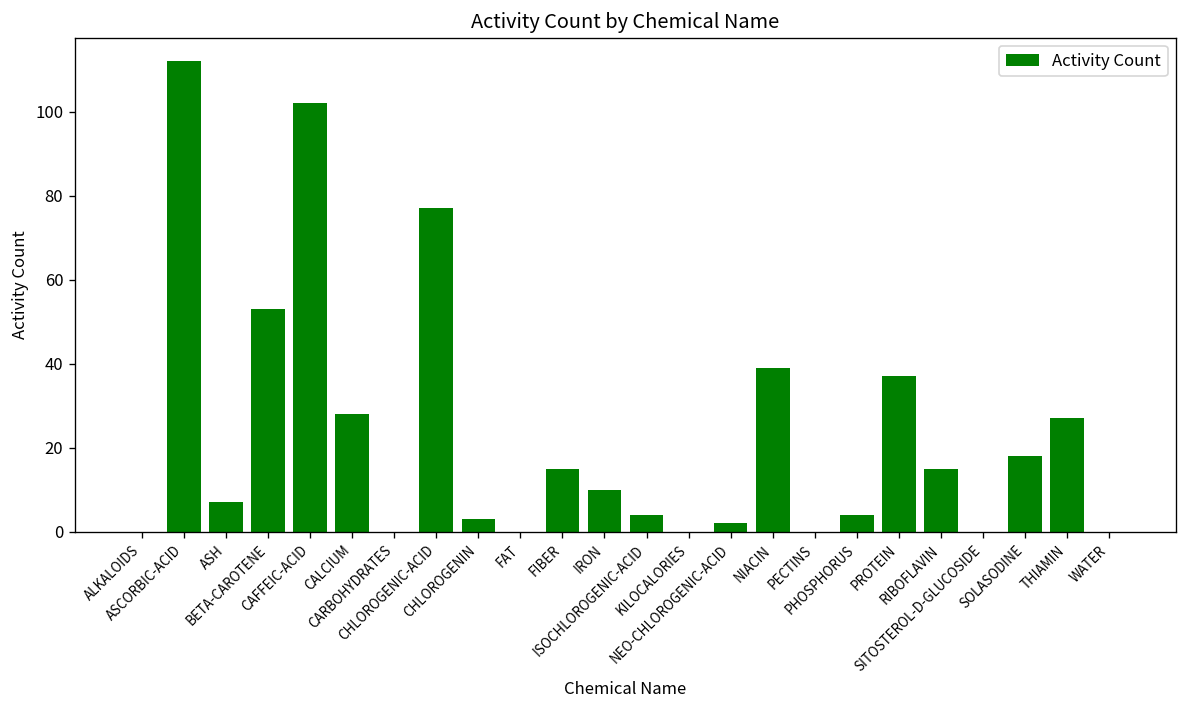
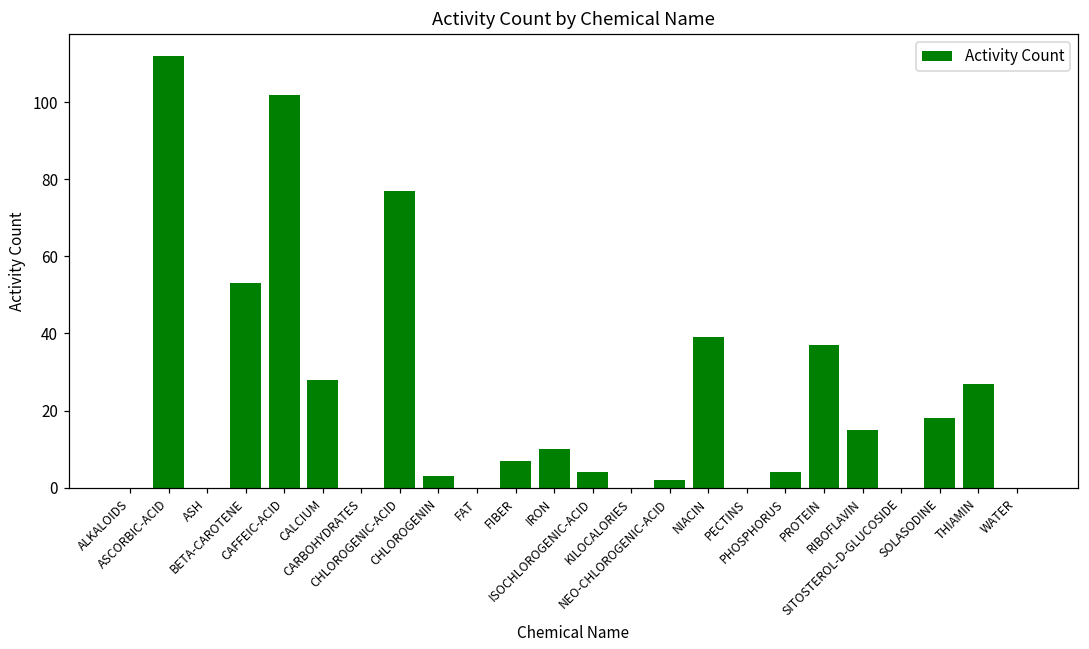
ASH: 7 -> 0
FIBER: 15 -> 7
